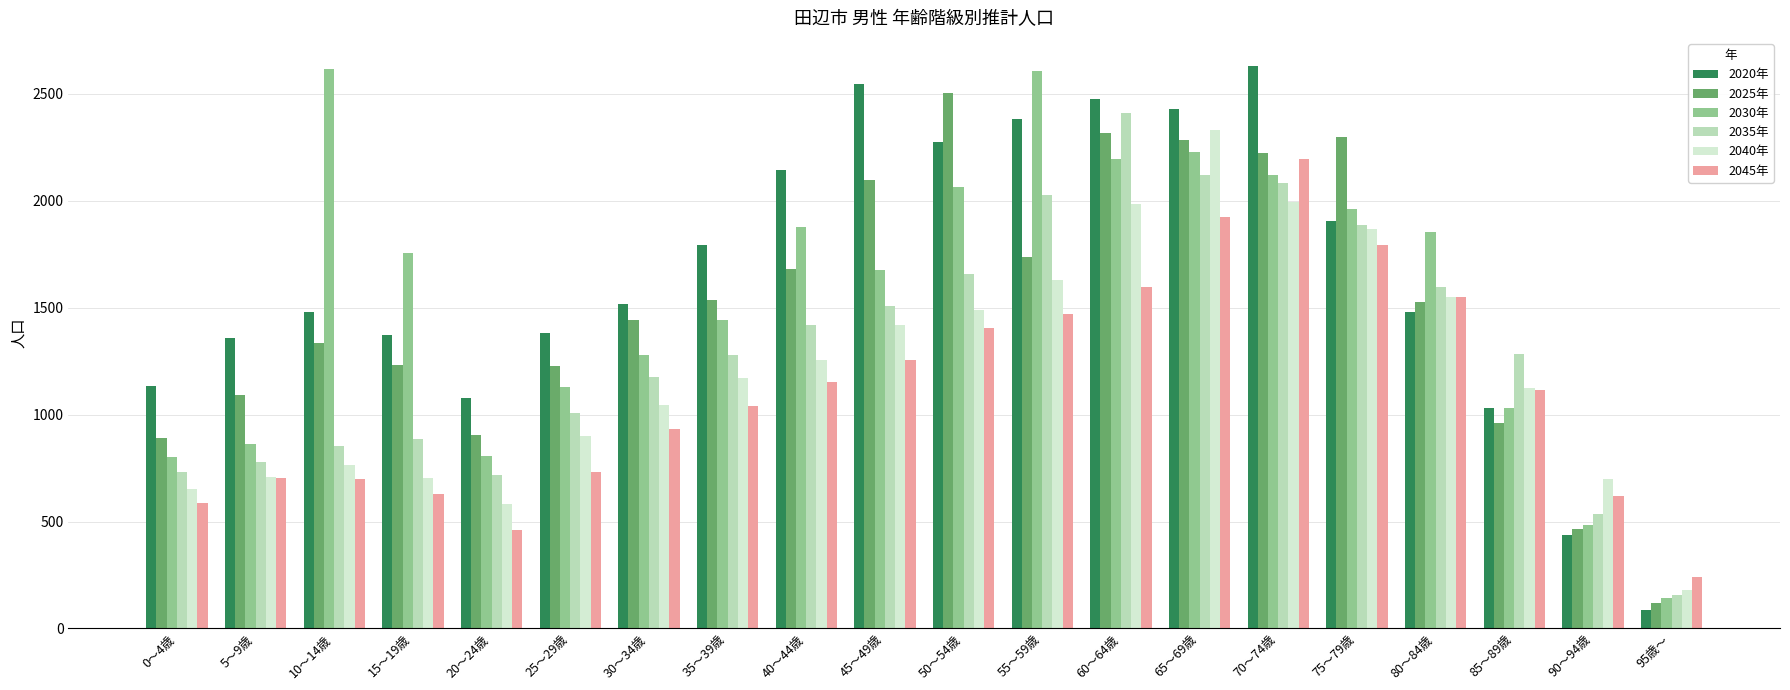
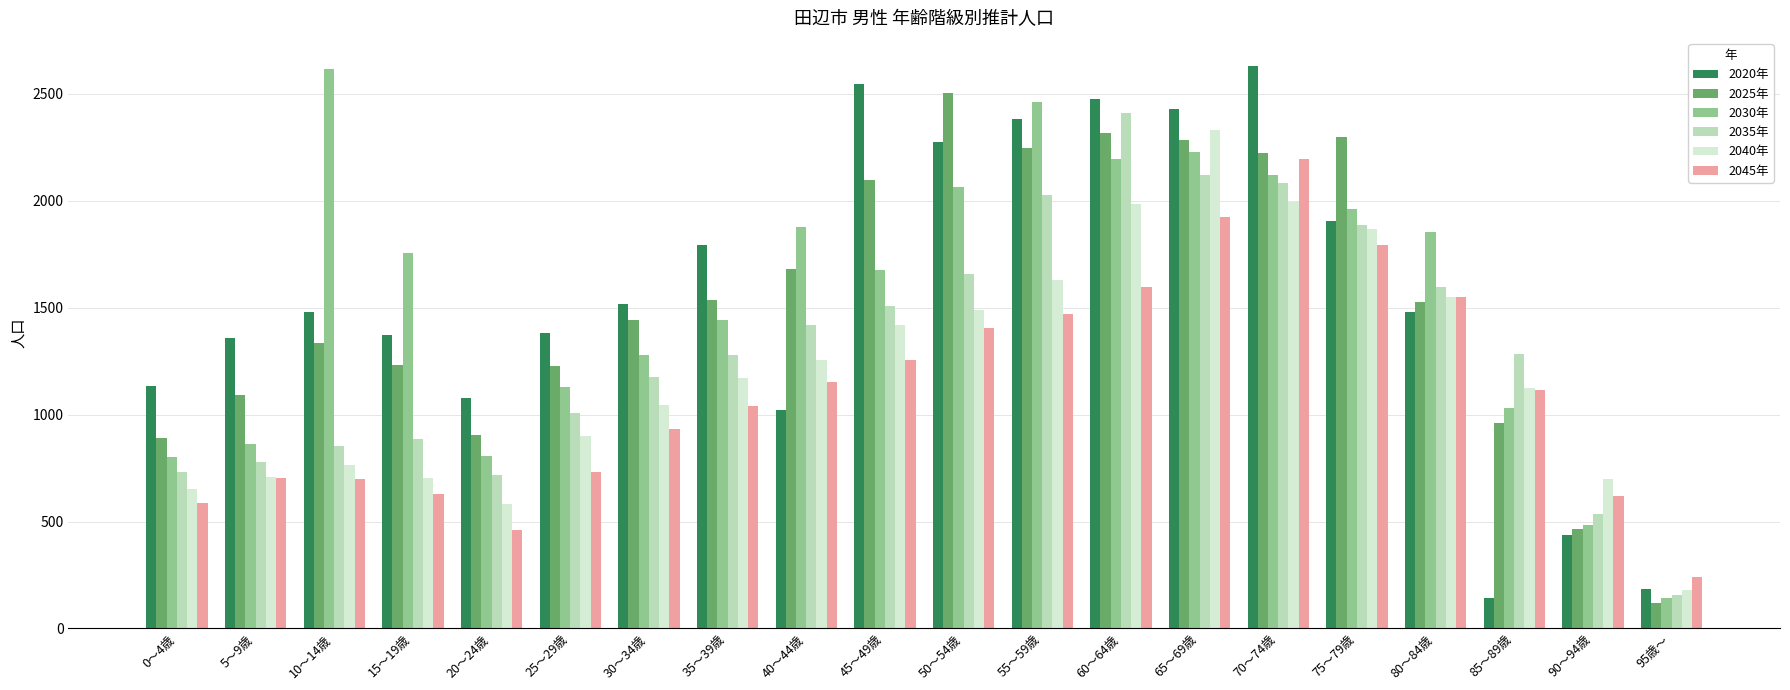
2020年, 40～44歳: 2150 -> 1020
2025年, 55～59歳: 1740 -> 2250
2030年, 55～59歳: 2610 -> 2460
2020年, 85～89歳: 1030 -> 140
2020年, 95歳～: 90 -> 180
